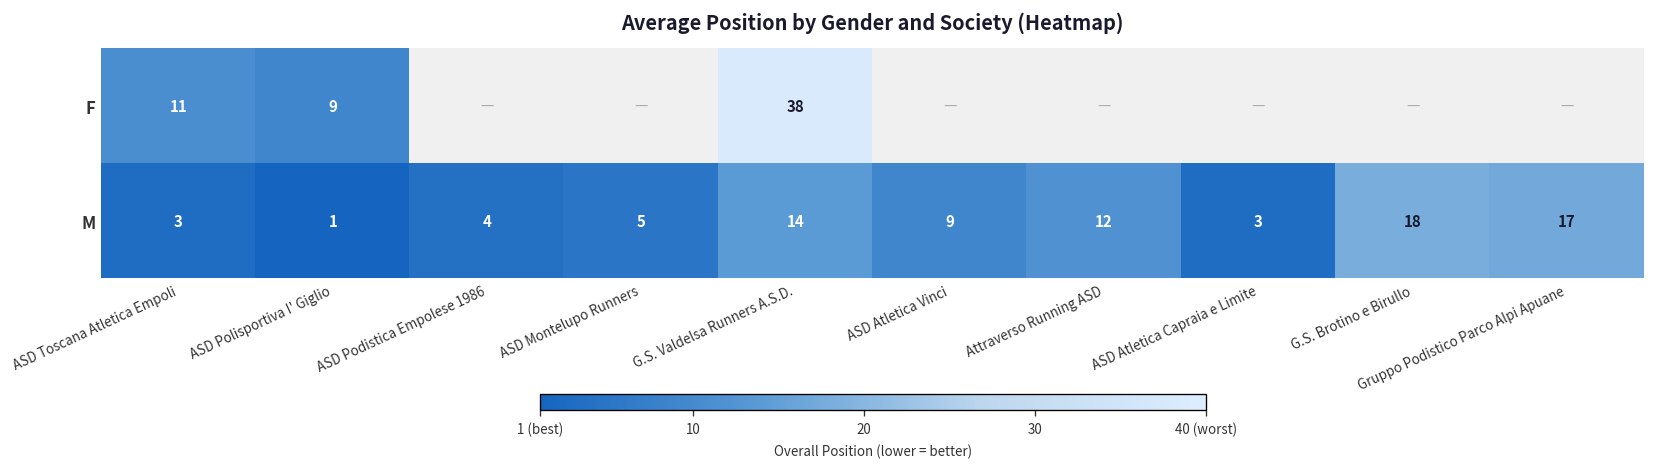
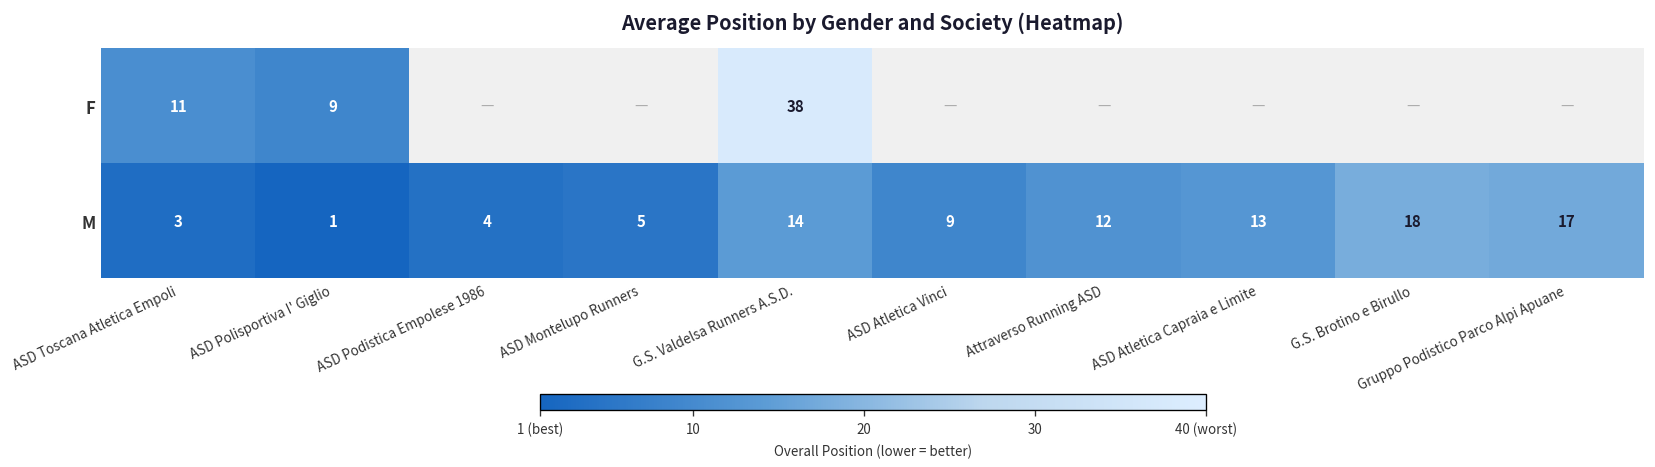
M, ASD Atletica Capraia e Limite: 3 -> 13
